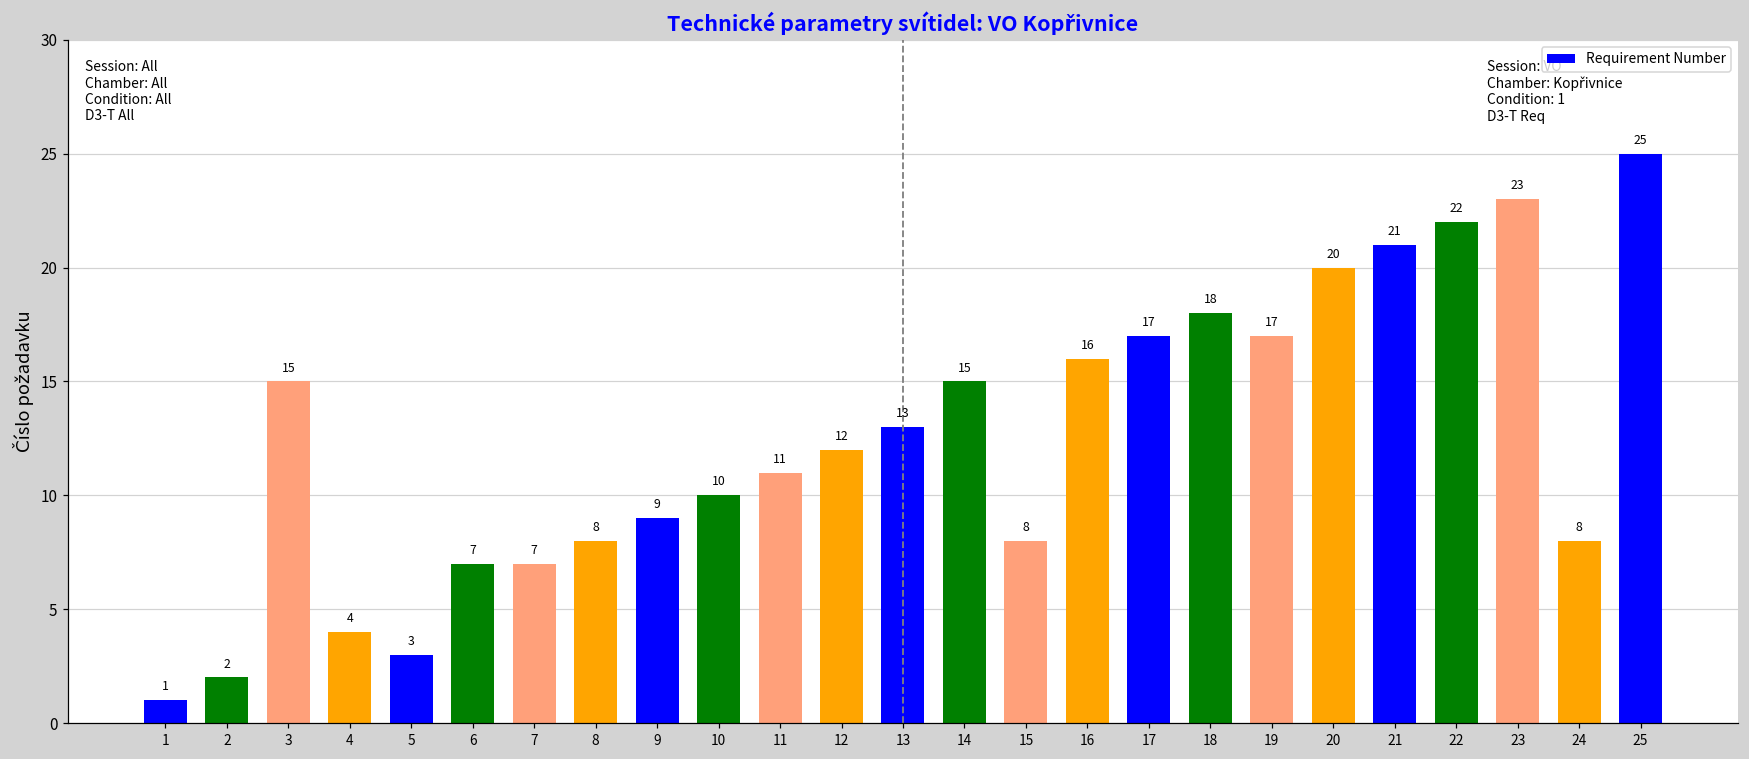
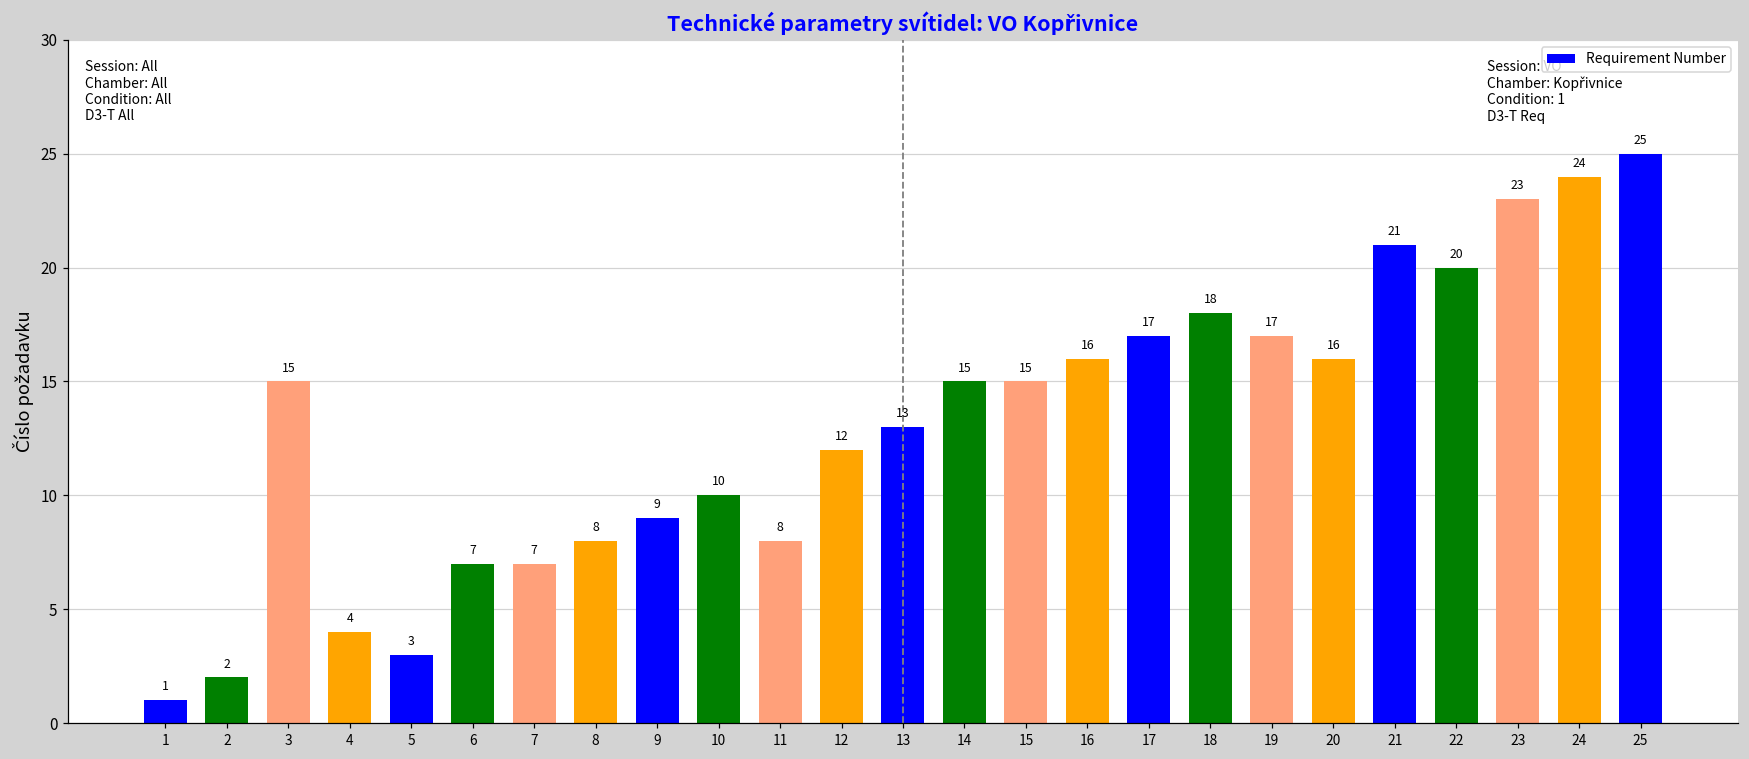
11: 11 -> 8
15: 8 -> 15
20: 20 -> 16
22: 22 -> 20
24: 8 -> 24
